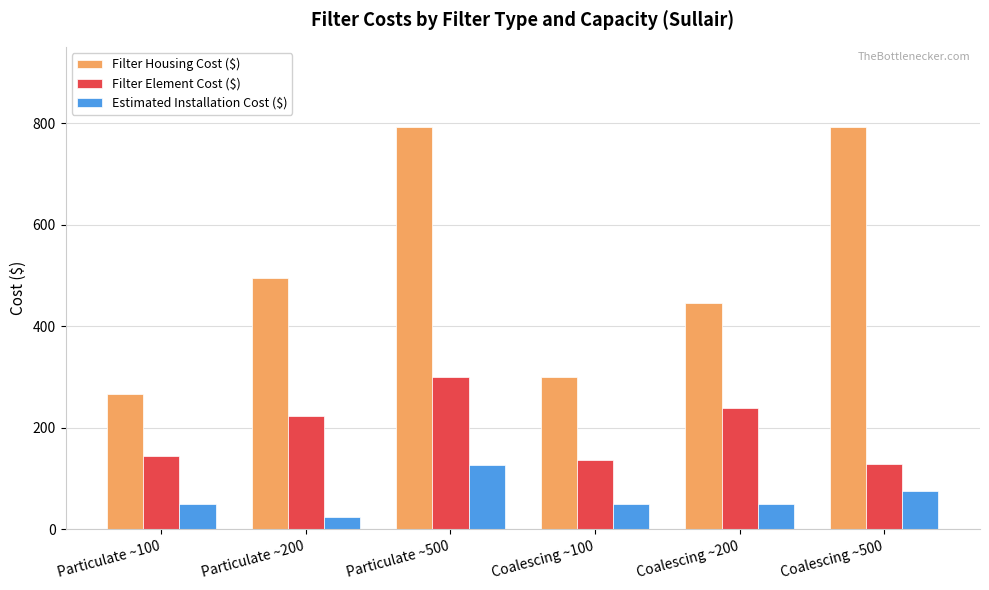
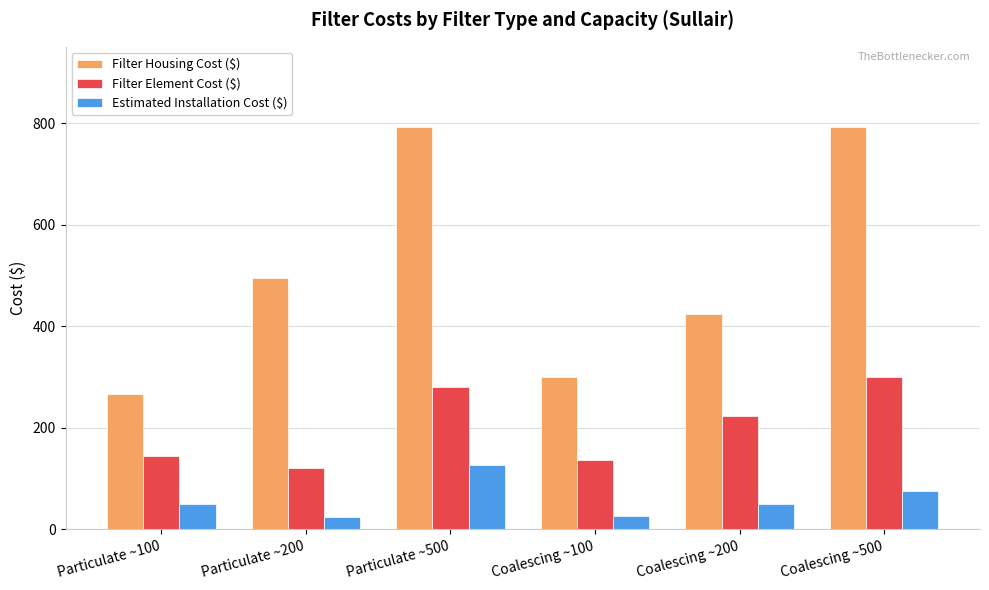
Filter Element Cost ($), Particulate ~200: 220 -> 120
Filter Element Cost ($), Particulate ~500: 300 -> 280
Estimated Installation Cost ($), Coalescing ~100: 50 -> 30
Filter Housing Cost ($), Coalescing ~200: 450 -> 430
Filter Element Cost ($), Coalescing ~200: 240 -> 220
Filter Element Cost ($), Coalescing ~500: 130 -> 300
